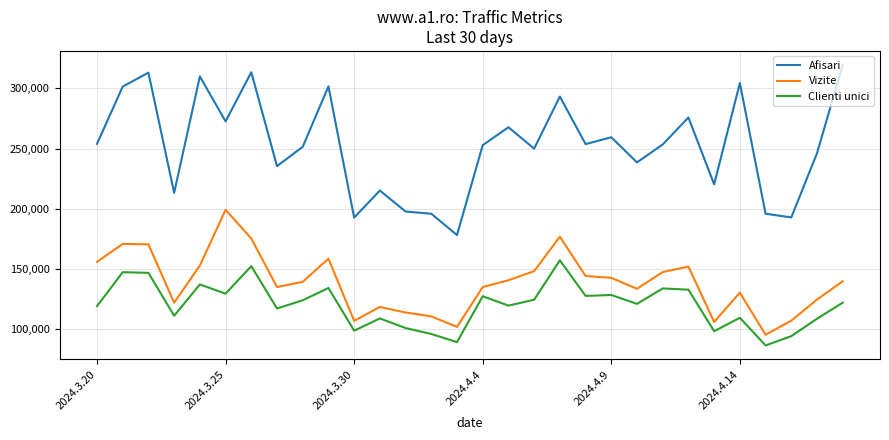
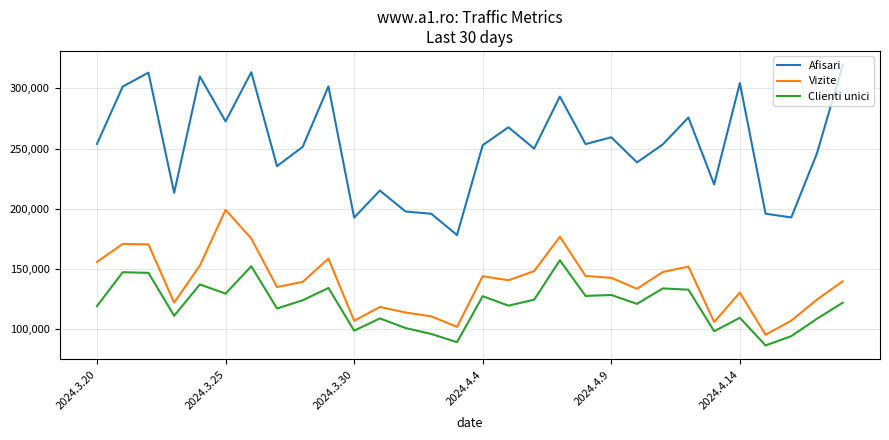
Vizite, 2024.4.4: 135,000 -> 144,000
